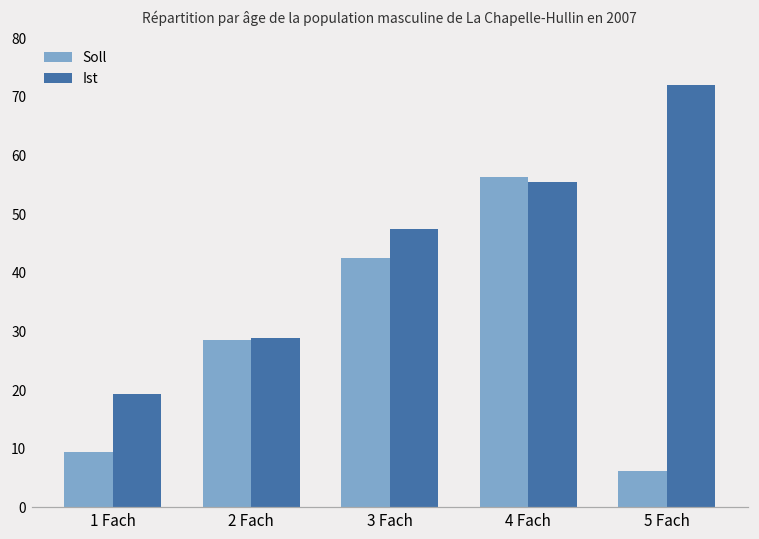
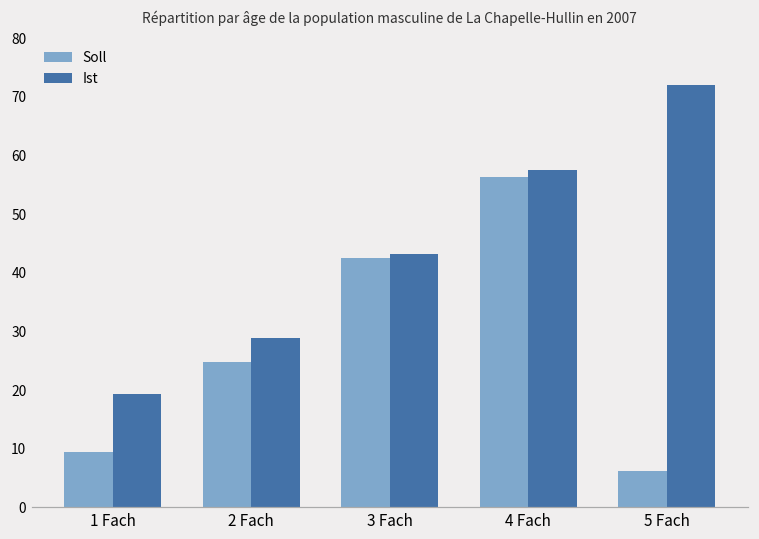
Soll, 2 Fach: 29 -> 25
Ist, 3 Fach: 47 -> 43
Ist, 4 Fach: 56 -> 58
